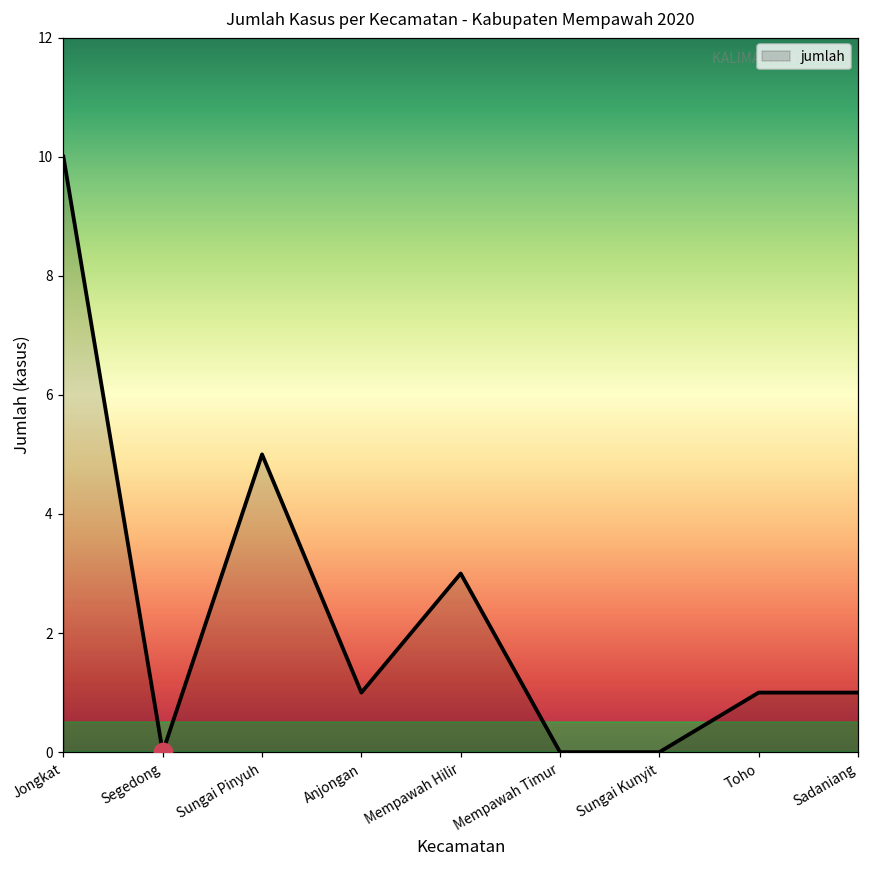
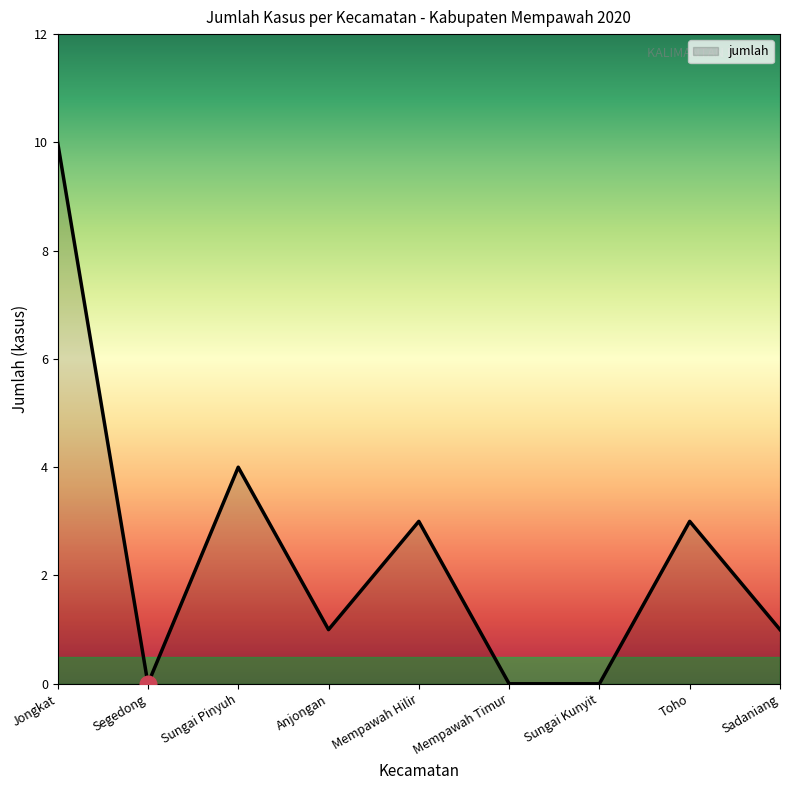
jumlah, Sungai Pinyuh: 5 -> 4
jumlah, Toho: 1 -> 3
